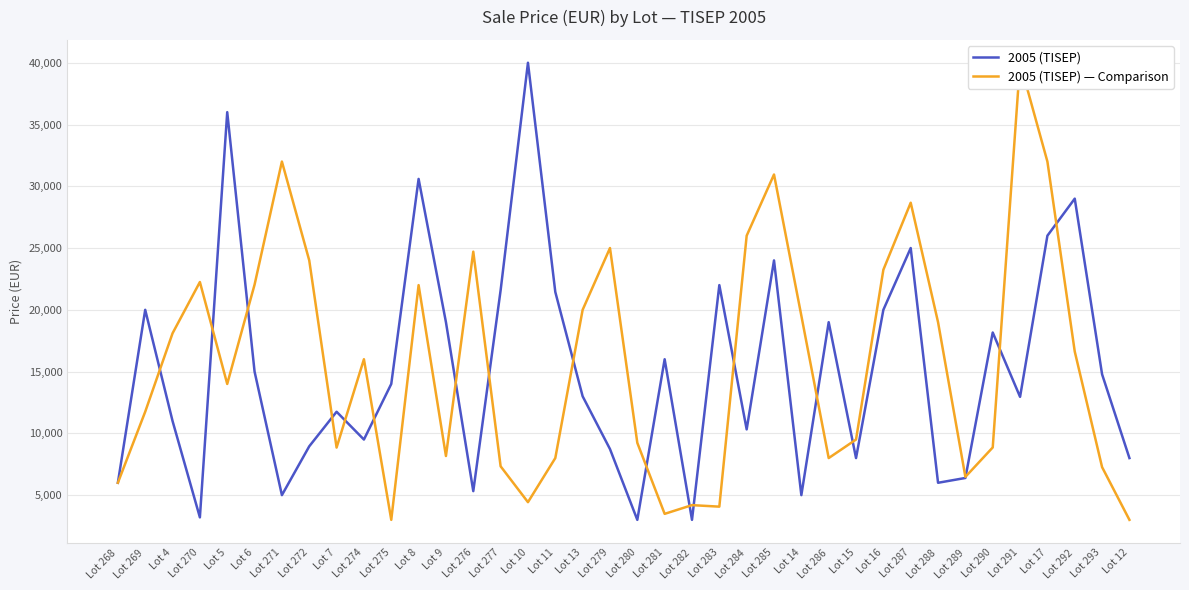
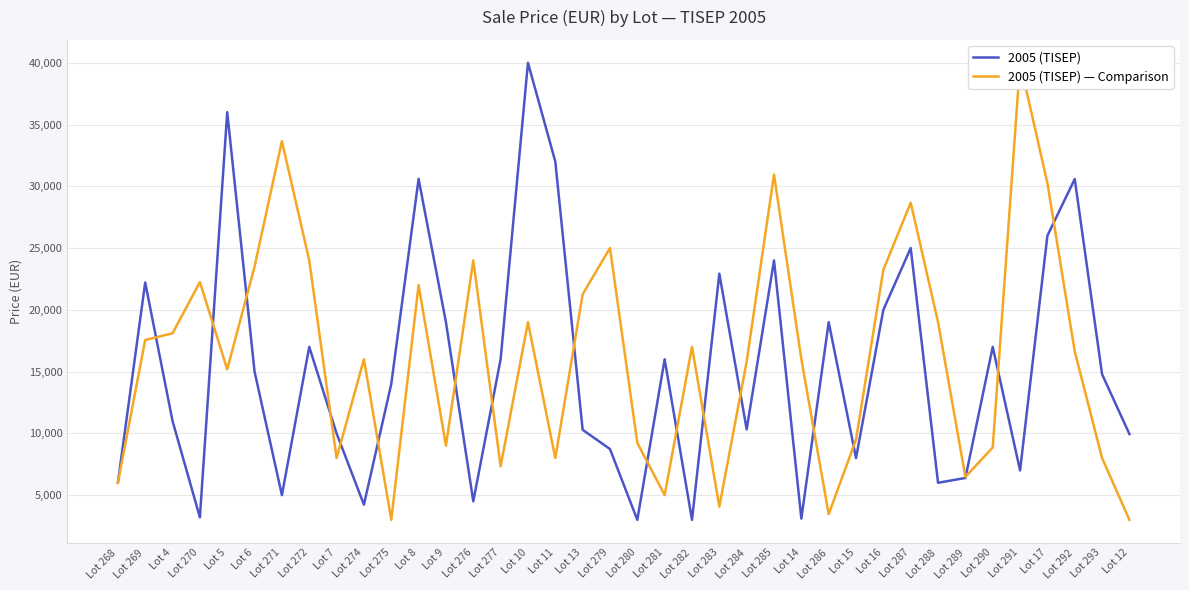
2005 (TISEP), Lot 269: 20,000 -> 22,200
2005 (TISEP) — Comparison, Lot 269: 11,800 -> 17,600
2005 (TISEP) — Comparison, Lot 5: 14,000 -> 15,200
2005 (TISEP) — Comparison, Lot 6: 22,000 -> 23,500
2005 (TISEP) — Comparison, Lot 271: 32,000 -> 33,700
2005 (TISEP), Lot 272: 9,000 -> 17,000
2005 (TISEP), Lot 7: 11,700 -> 10,000
2005 (TISEP) — Comparison, Lot 7: 8,900 -> 8,000
2005 (TISEP), Lot 274: 9,500 -> 4,200
2005 (TISEP) — Comparison, Lot 9: 8,200 -> 9,000
2005 (TISEP), Lot 276: 5,300 -> 4,500
2005 (TISEP) — Comparison, Lot 276: 24,700 -> 24,000
2005 (TISEP), Lot 277: 21,600 -> 16,000
2005 (TISEP) — Comparison, Lot 10: 4,400 -> 19,000
2005 (TISEP), Lot 11: 21,400 -> 32,000
2005 (TISEP), Lot 13: 13,000 -> 10,300
2005 (TISEP) — Comparison, Lot 13: 20,000 -> 21,300
2005 (TISEP) — Comparison, Lot 281: 3,500 -> 5,000
2005 (TISEP) — Comparison, Lot 282: 4,200 -> 17,000
2005 (TISEP), Lot 283: 22,000 -> 22,900
2005 (TISEP) — Comparison, Lot 284: 26,000 -> 15,800
2005 (TISEP), Lot 14: 5,000 -> 3,100
2005 (TISEP) — Comparison, Lot 14: 19,500 -> 16,000
2005 (TISEP) — Comparison, Lot 286: 8,000 -> 3,500
2005 (TISEP), Lot 290: 18,200 -> 17,000
2005 (TISEP), Lot 291: 13,000 -> 7,000
2005 (TISEP) — Comparison, Lot 17: 32,000 -> 30,300
2005 (TISEP), Lot 292: 29,000 -> 30,600
2005 (TISEP) — Comparison, Lot 293: 7,300 -> 8,000
2005 (TISEP), Lot 12: 8,000 -> 9,900
